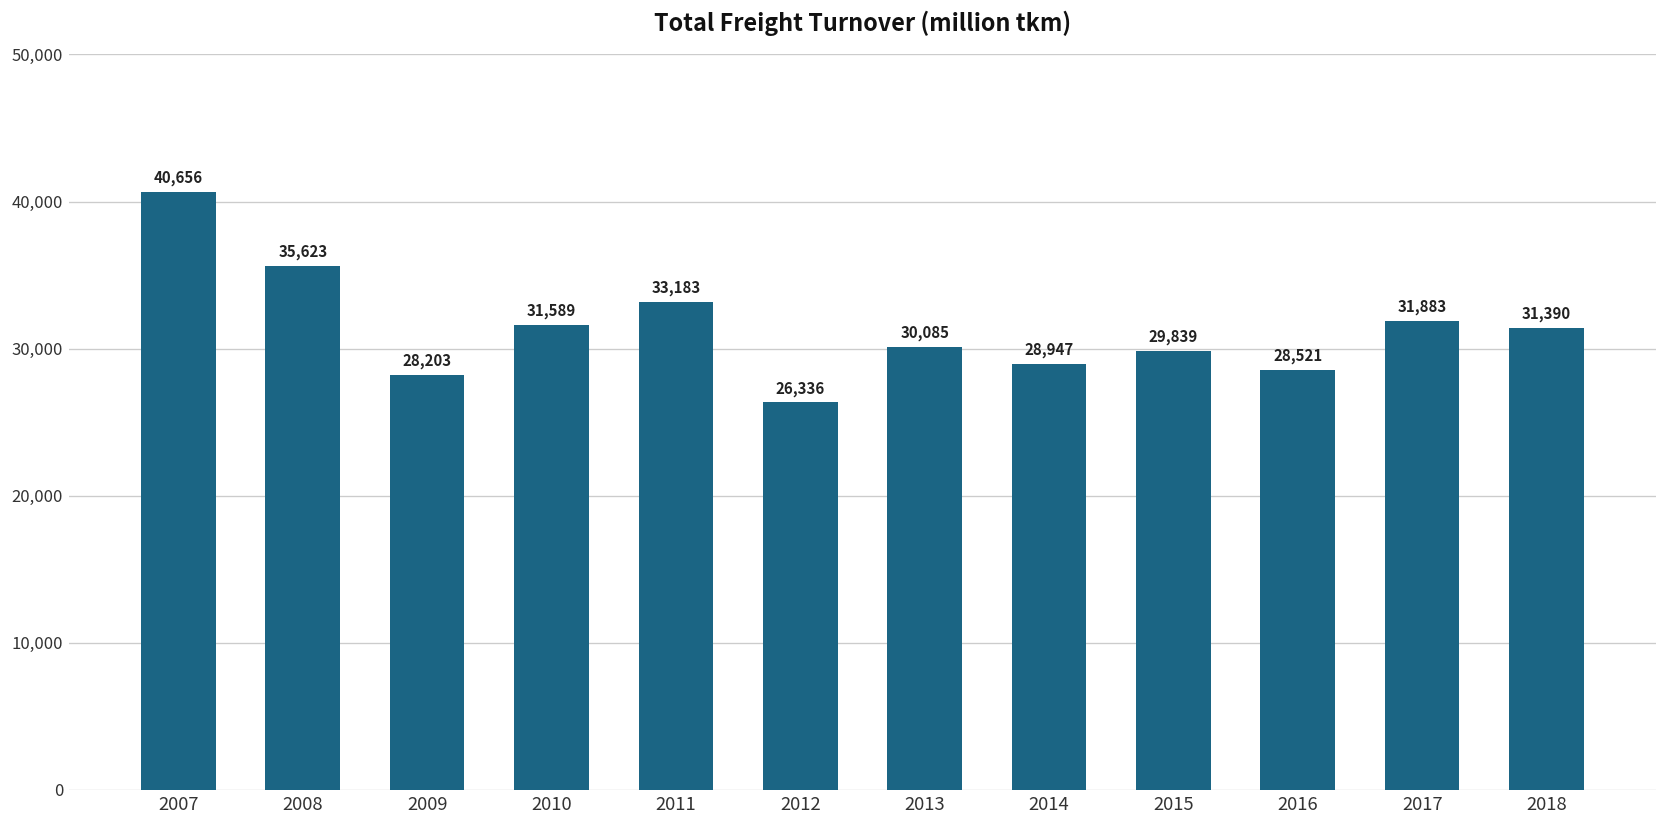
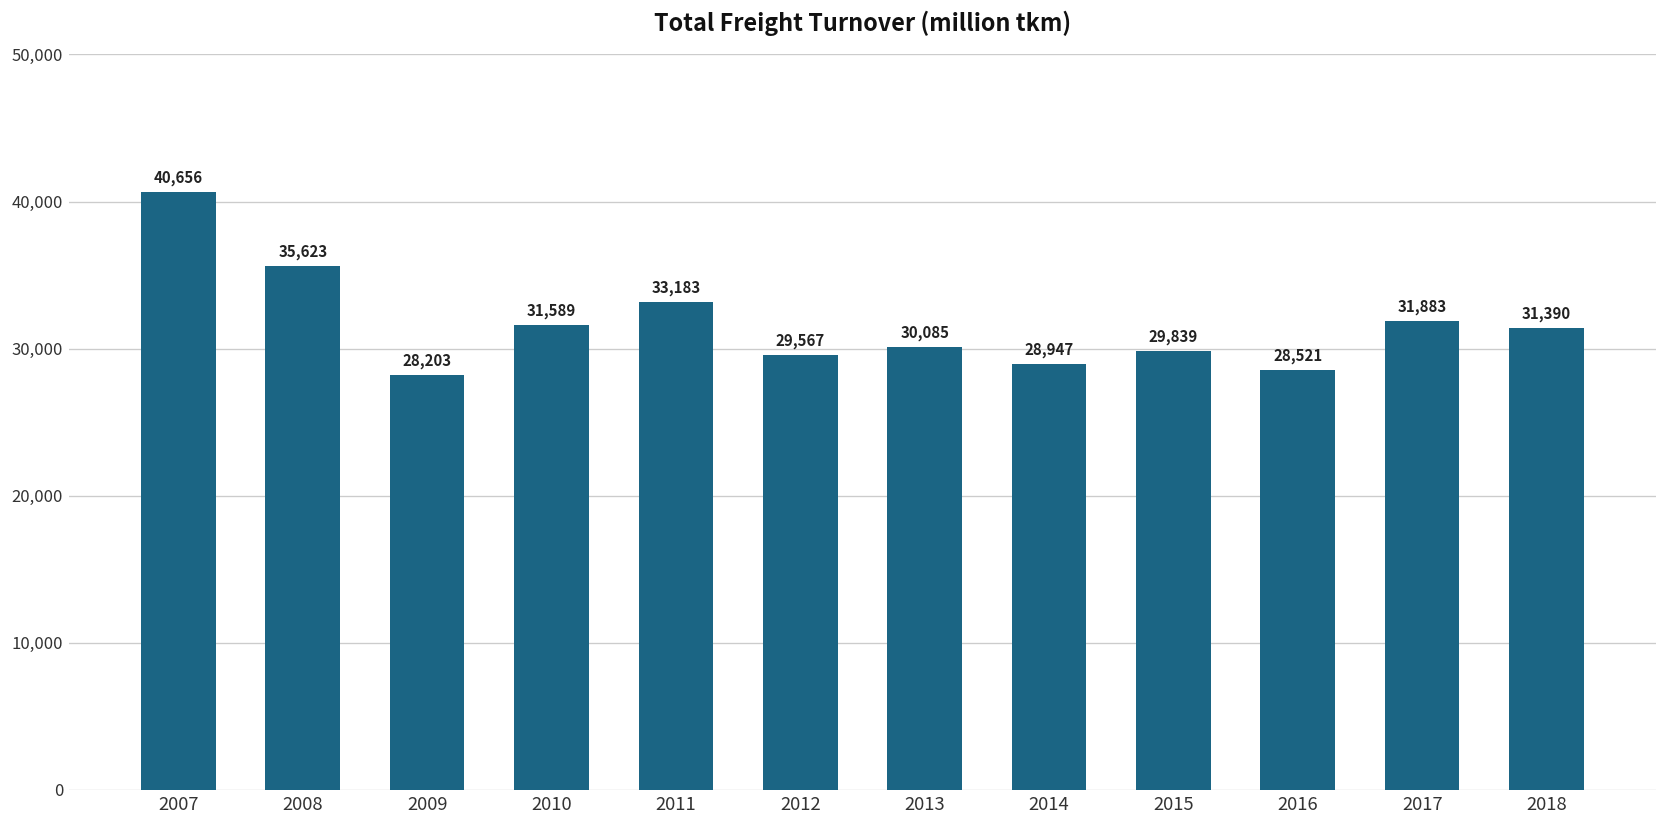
2012: 26,336 -> 29,567
